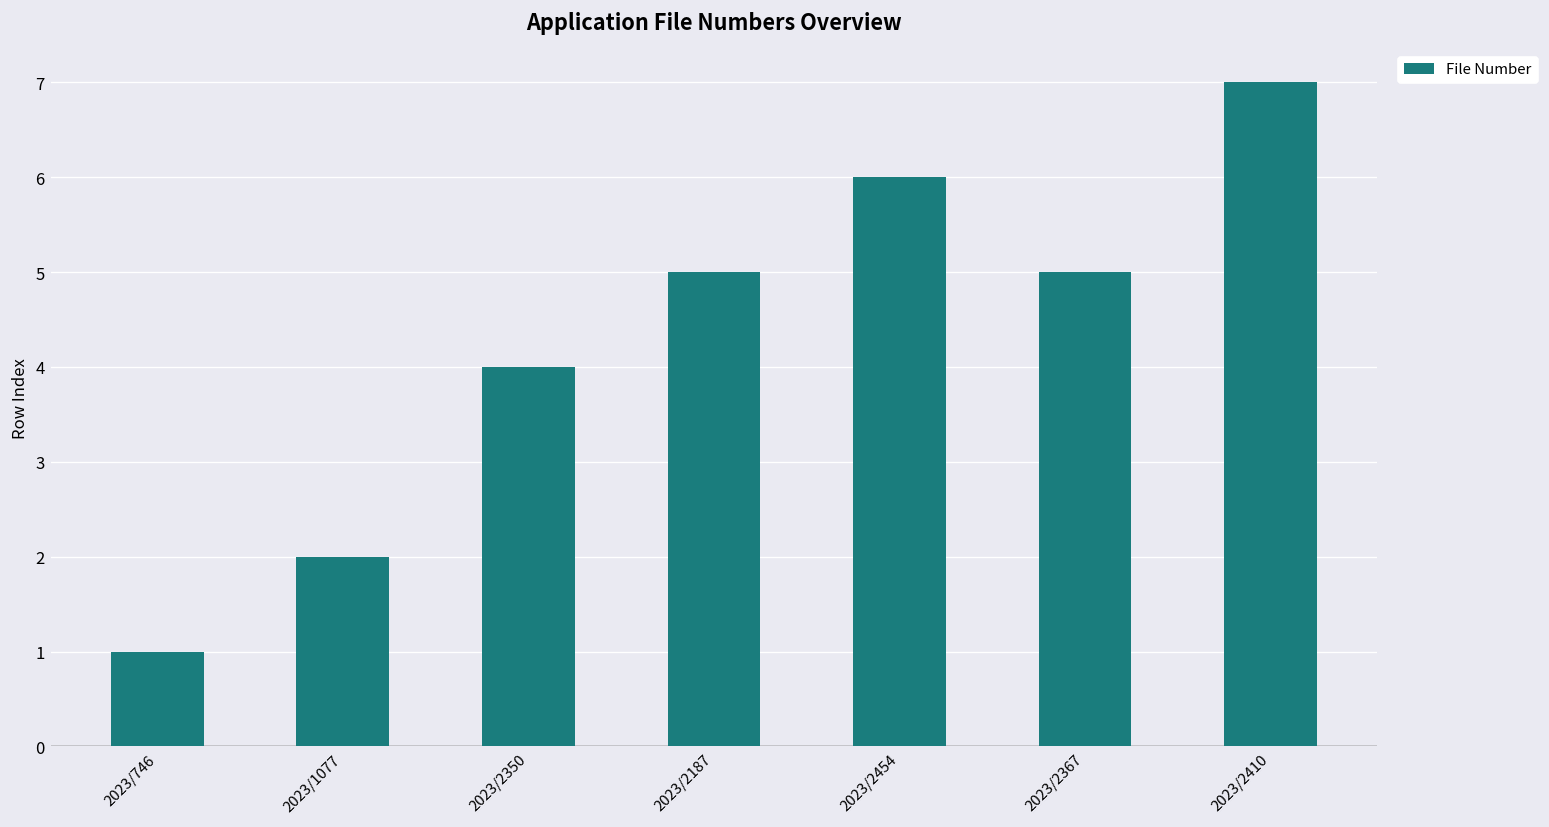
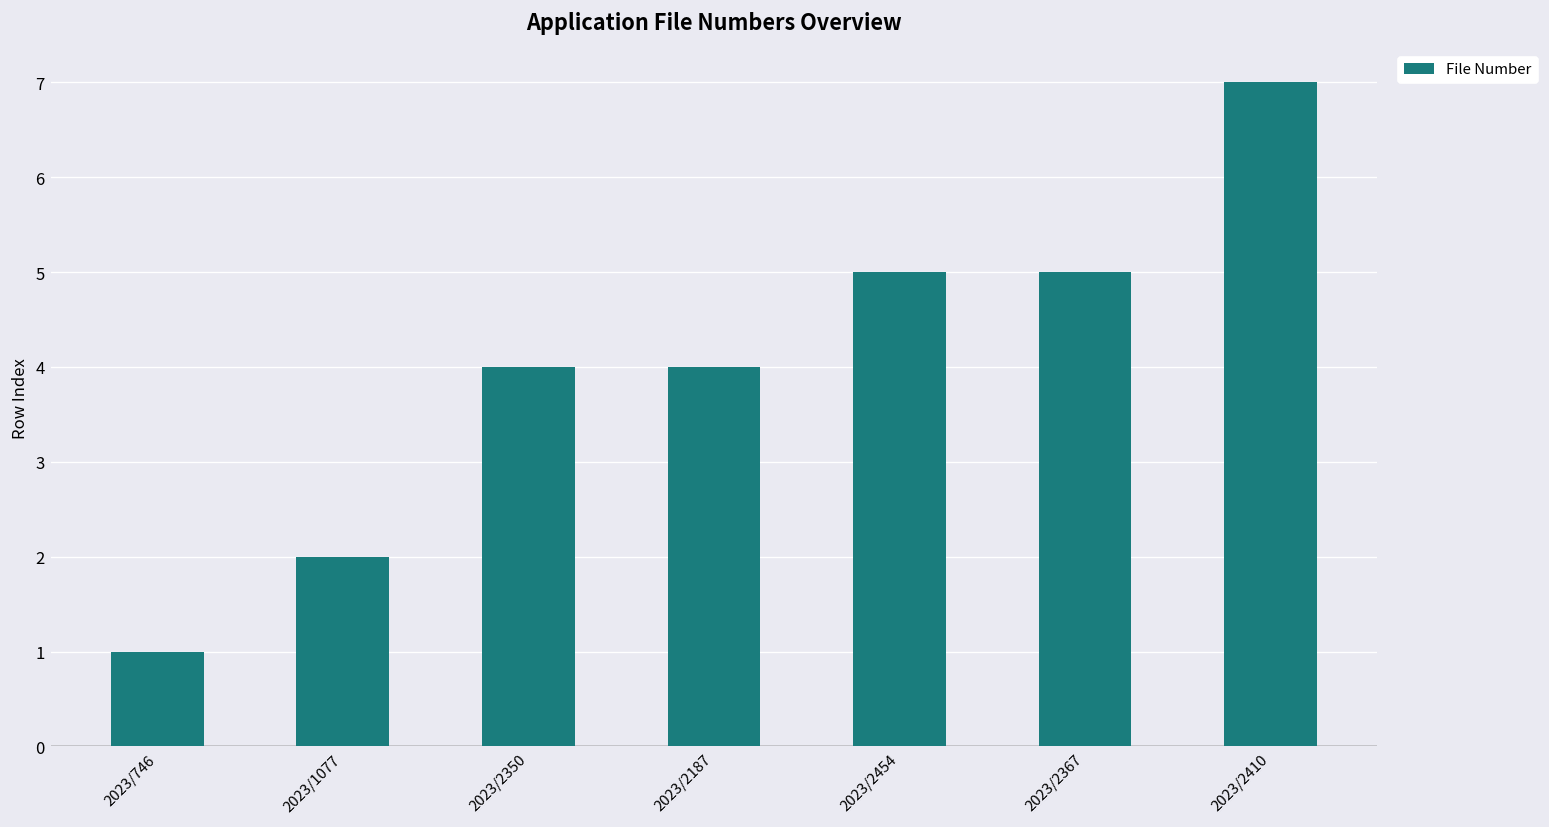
2023/2187: 5 -> 4
2023/2454: 6 -> 5
